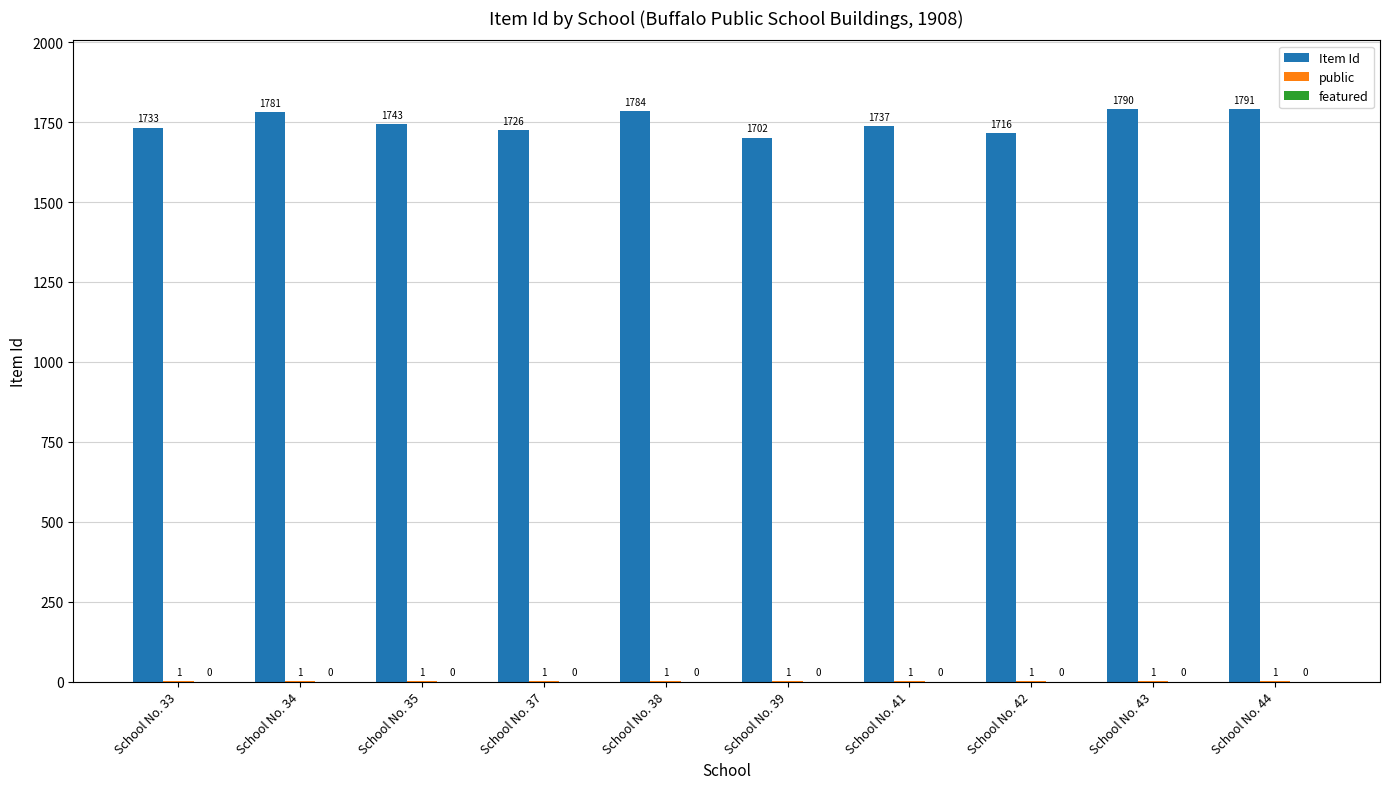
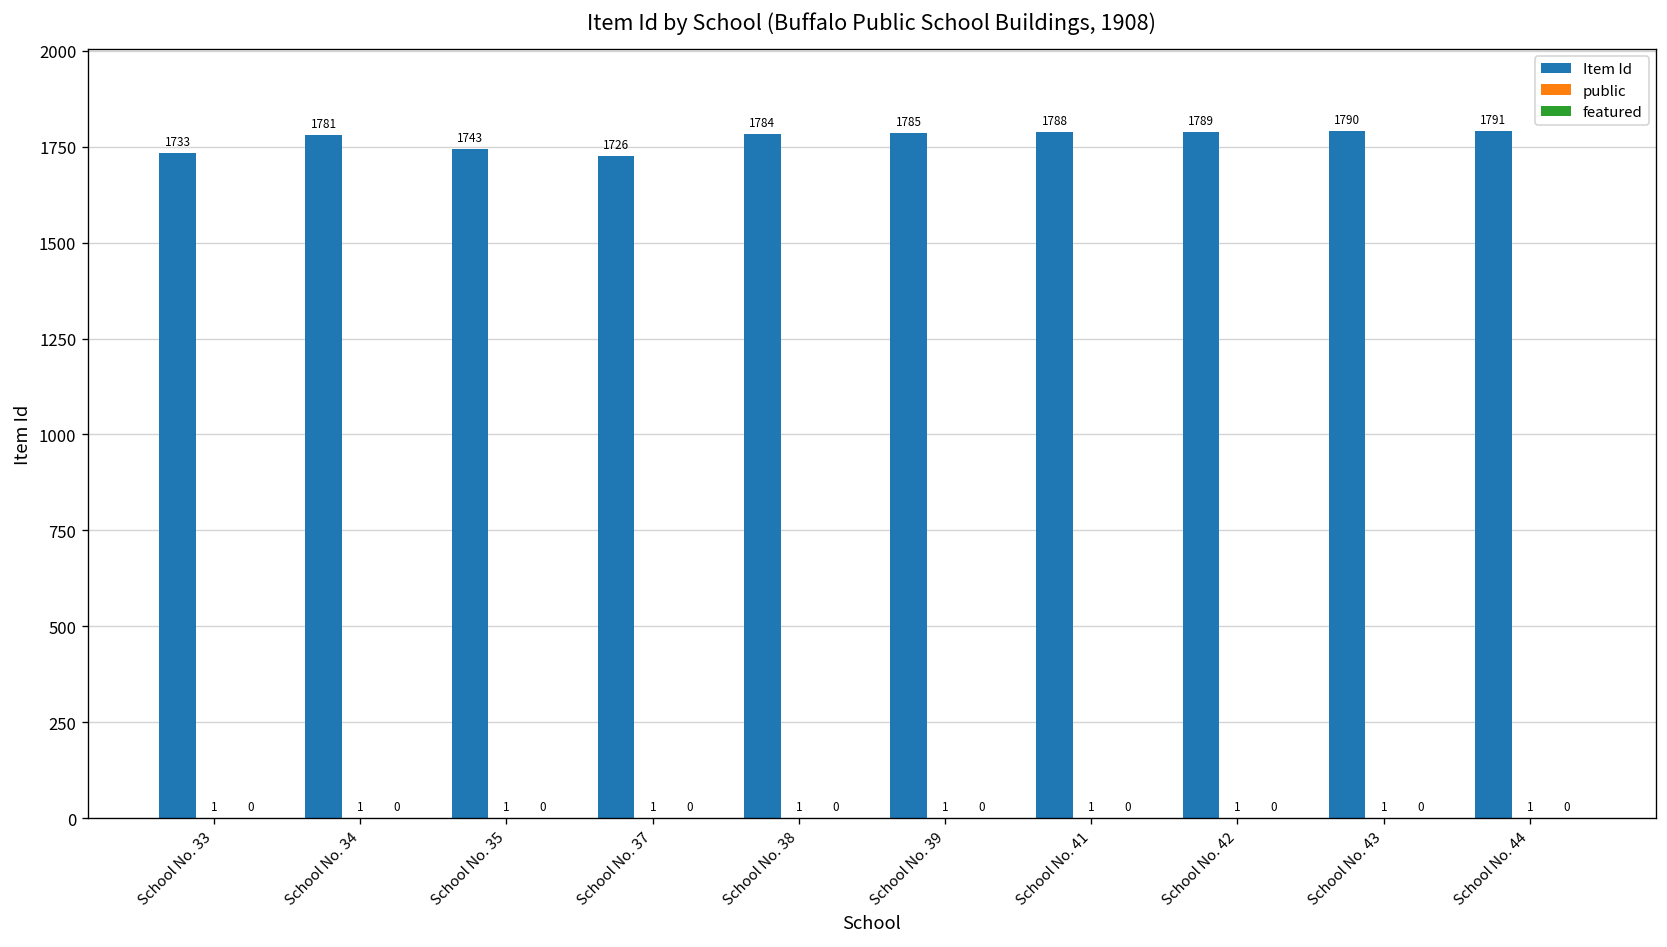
Item Id, School No. 39: 1702 -> 1785
Item Id, School No. 41: 1737 -> 1788
Item Id, School No. 42: 1716 -> 1789
